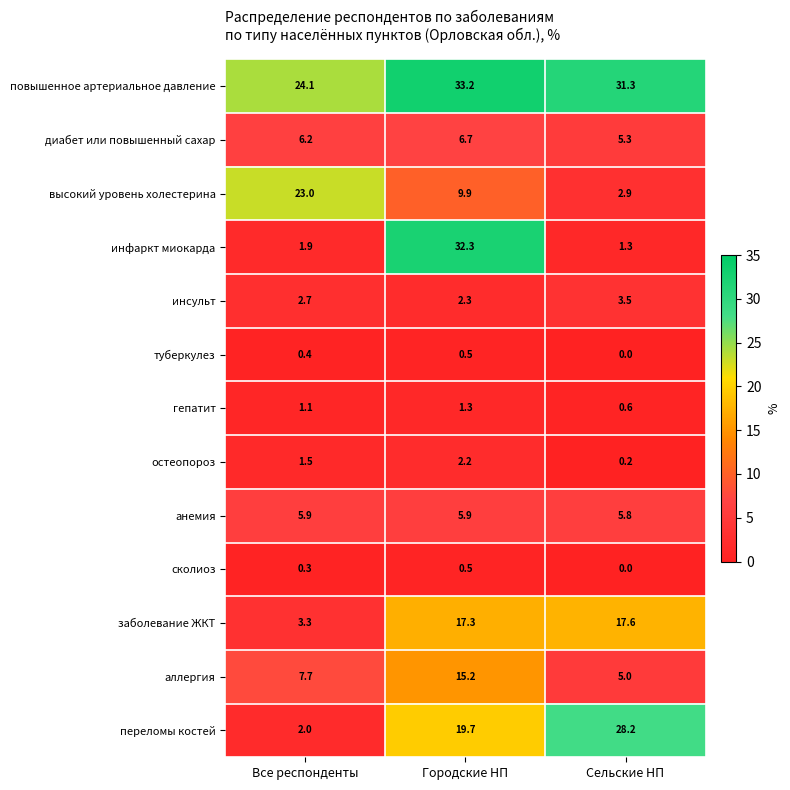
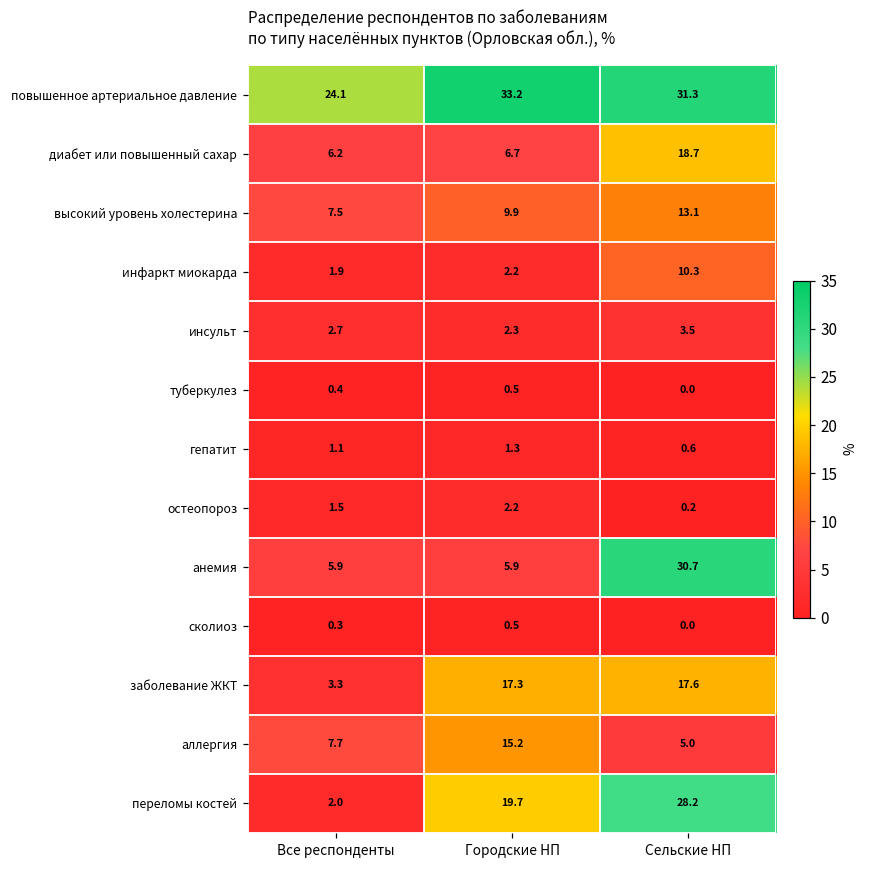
диабет или повышенный сахар, Сельские НП: 5.3 -> 18.7
высокий уровень холестерина, Все респонденты: 23.0 -> 7.5
высокий уровень холестерина, Сельские НП: 2.9 -> 13.1
инфаркт миокарда, Городские НП: 32.3 -> 2.2
инфаркт миокарда, Сельские НП: 1.3 -> 10.3
анемия, Сельские НП: 5.8 -> 30.7
